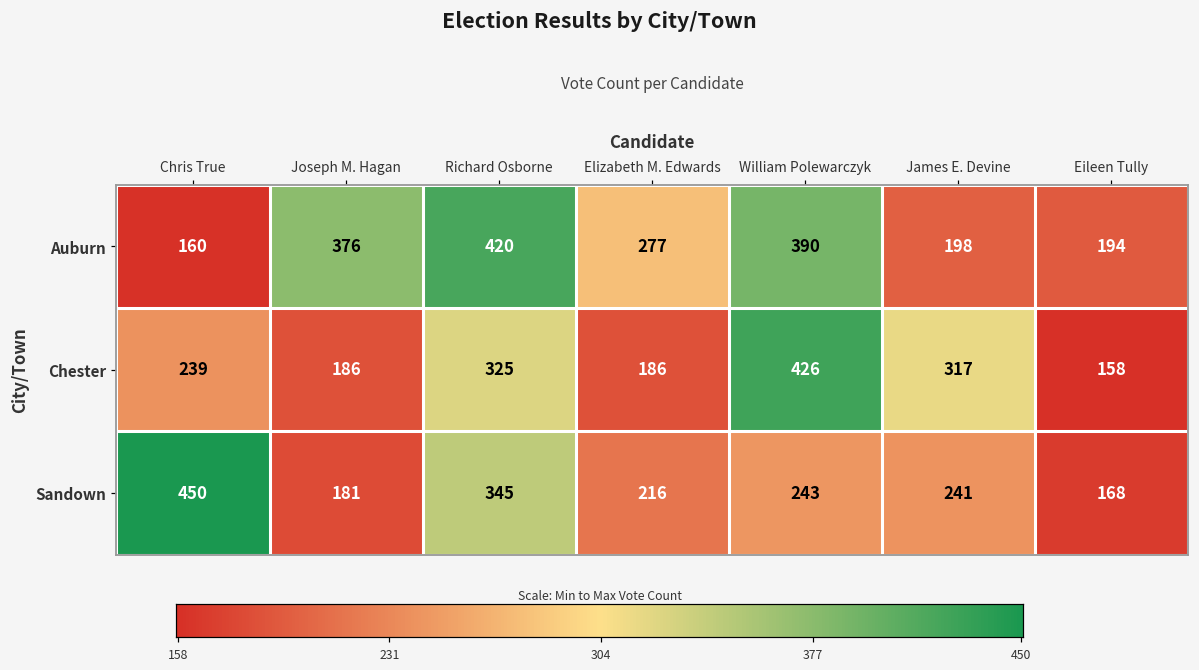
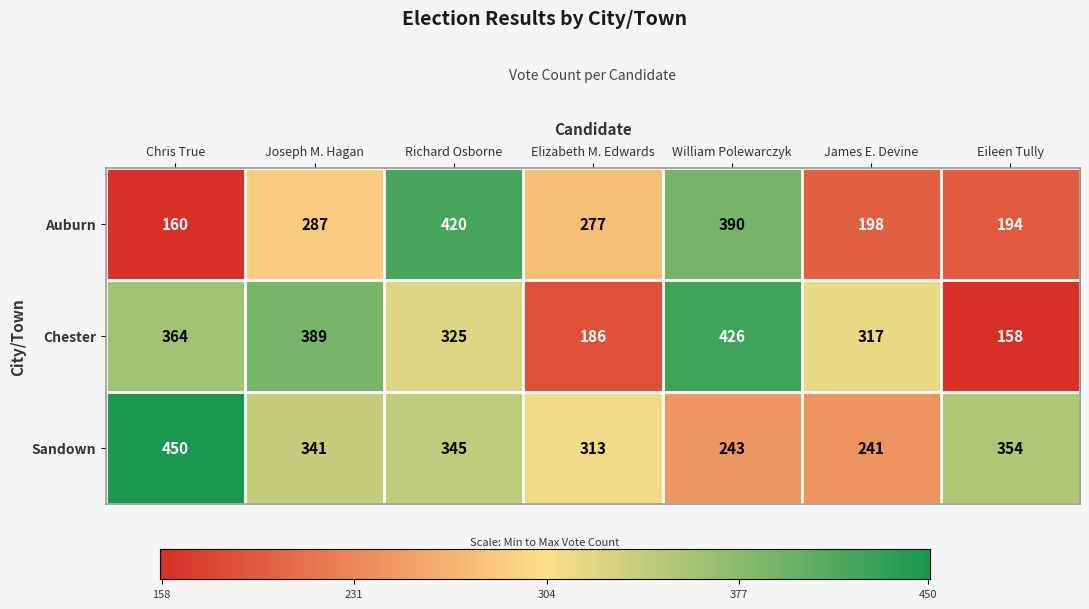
Auburn, Joseph M. Hagan: 376 -> 287
Chester, Chris True: 239 -> 364
Chester, Joseph M. Hagan: 186 -> 389
Sandown, Joseph M. Hagan: 181 -> 341
Sandown, Elizabeth M. Edwards: 216 -> 313
Sandown, Eileen Tully: 168 -> 354
